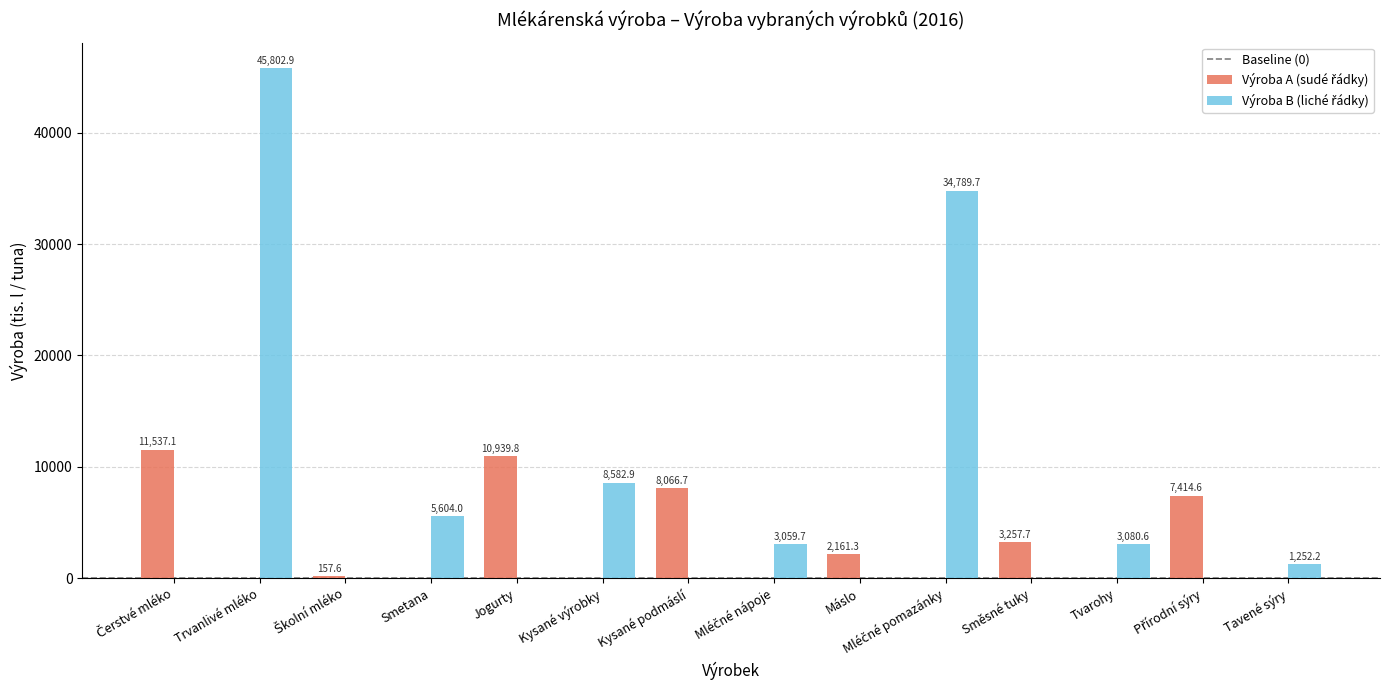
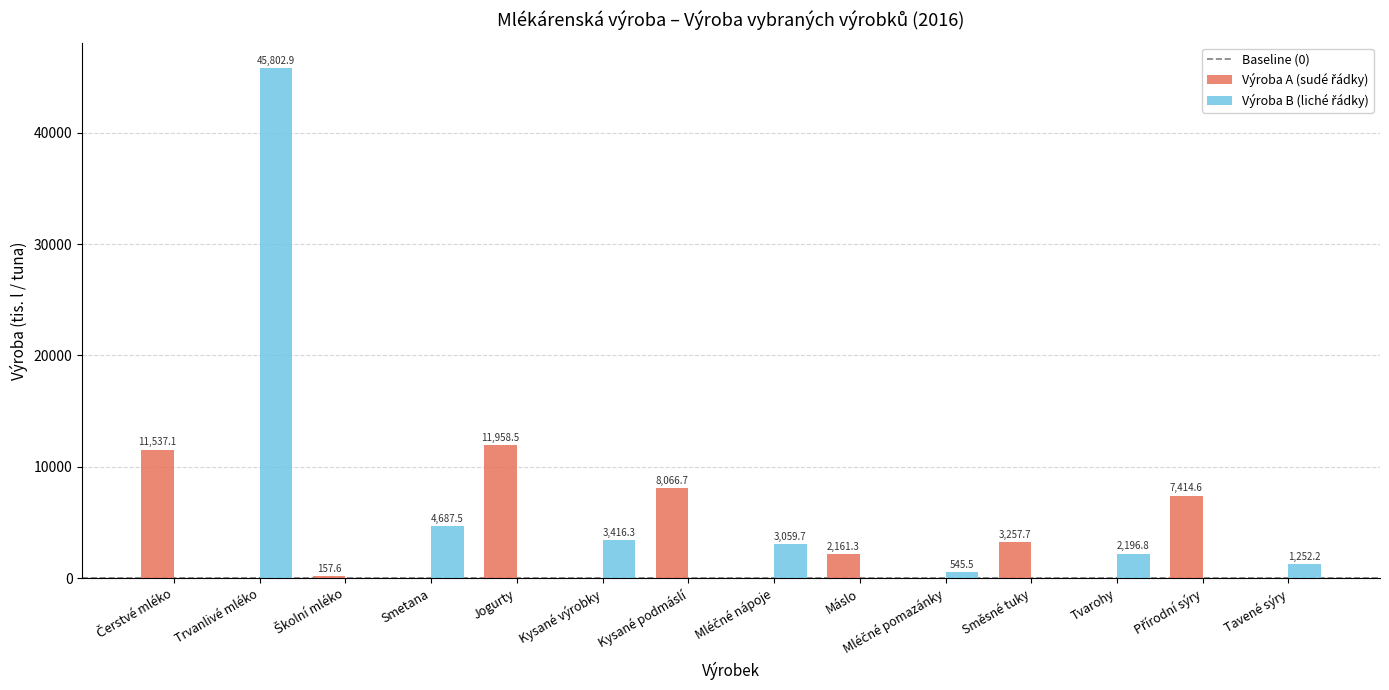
Výroba B (liché řádky), Smetana: 5,604.0 -> 4,687.5
Výroba A (sudé řádky), Jogurty: 10,939.8 -> 11,958.5
Výroba B (liché řádky), Kysané výrobky: 8,582.9 -> 3,416.3
Výroba B (liché řádky), Mléčné pomazánky: 34,789.7 -> 545.5
Výroba B (liché řádky), Tvarohy: 3,080.6 -> 2,196.8
